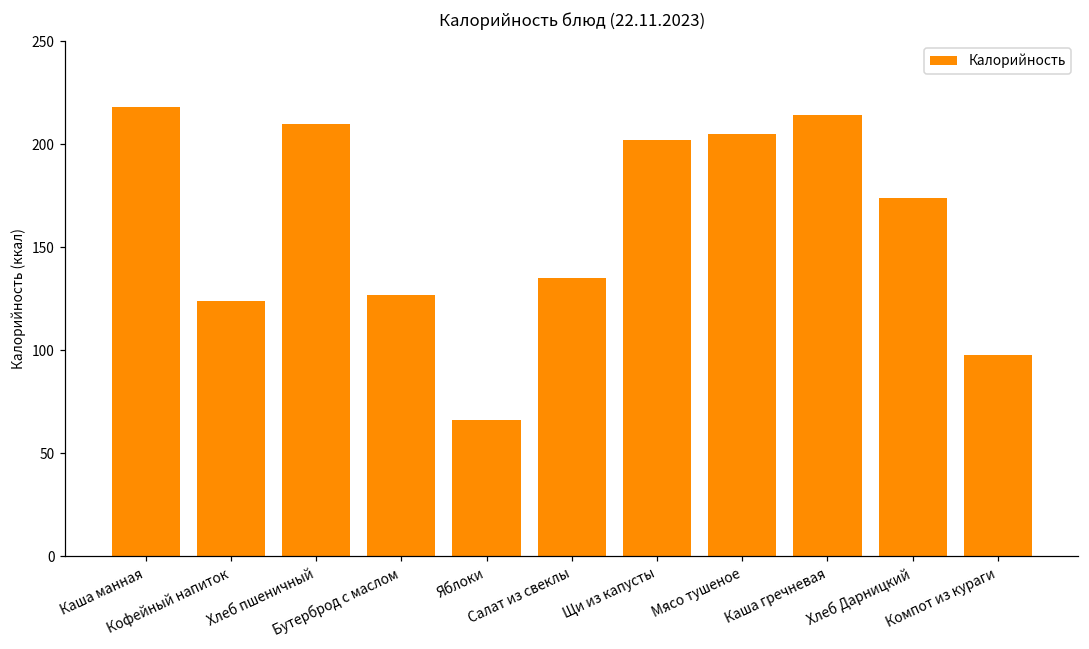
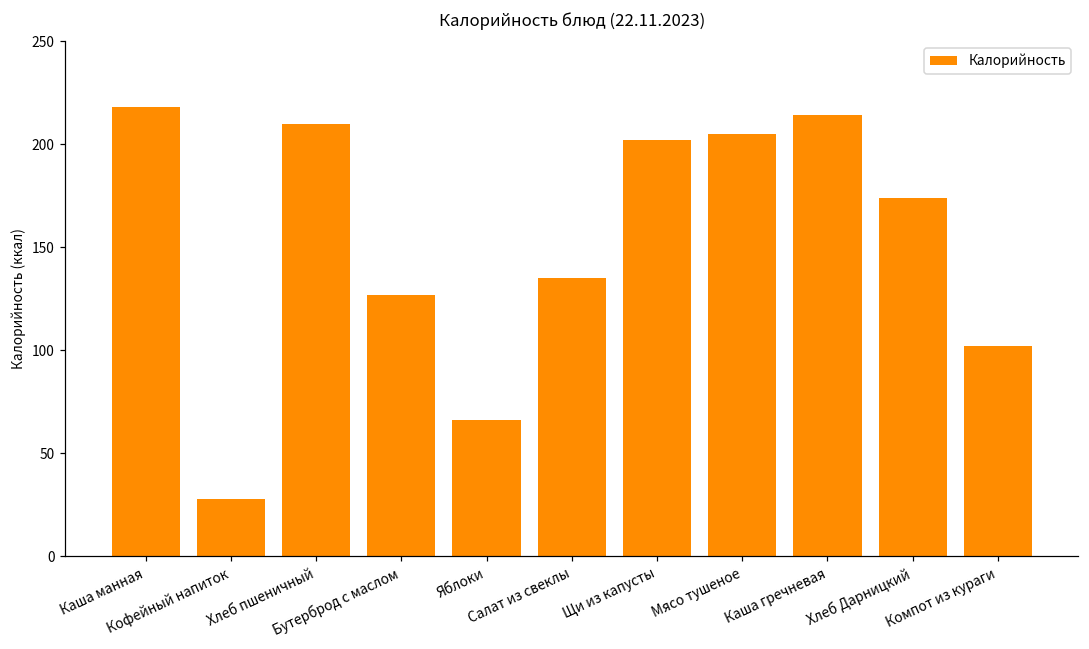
Кофейный напиток: 124 -> 28
Компот из кураги: 98 -> 102
